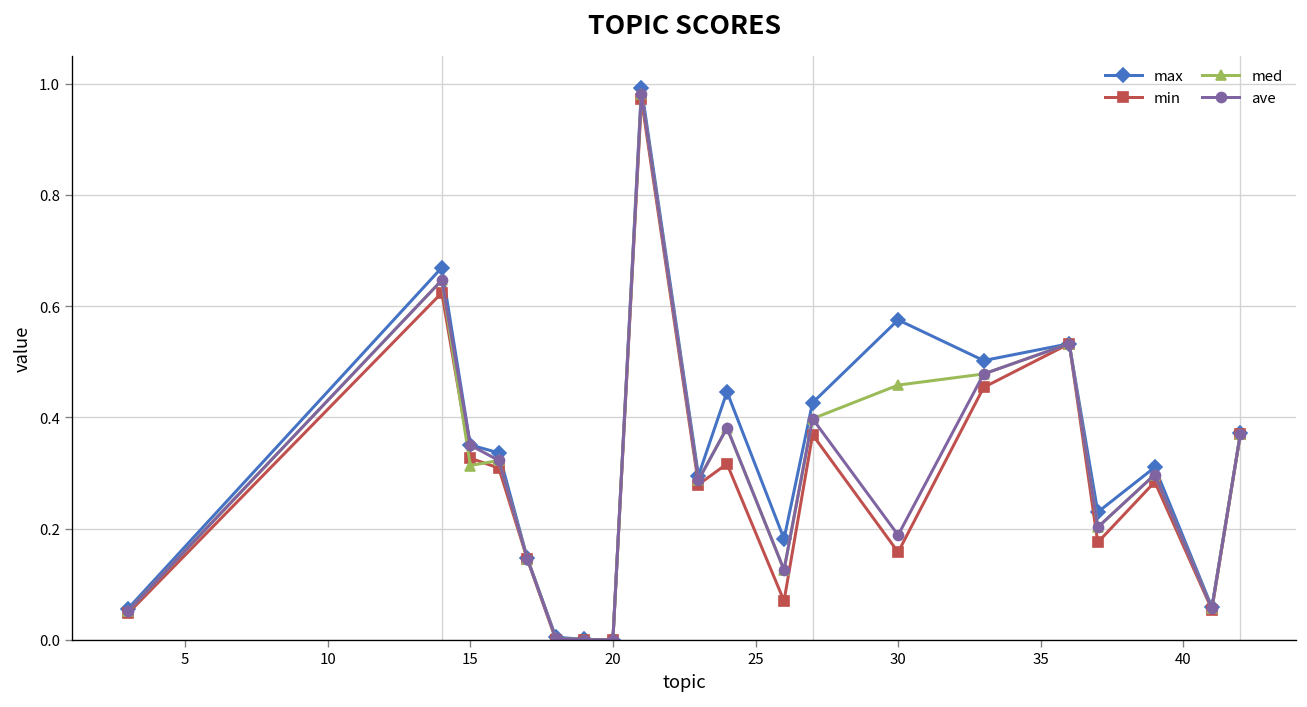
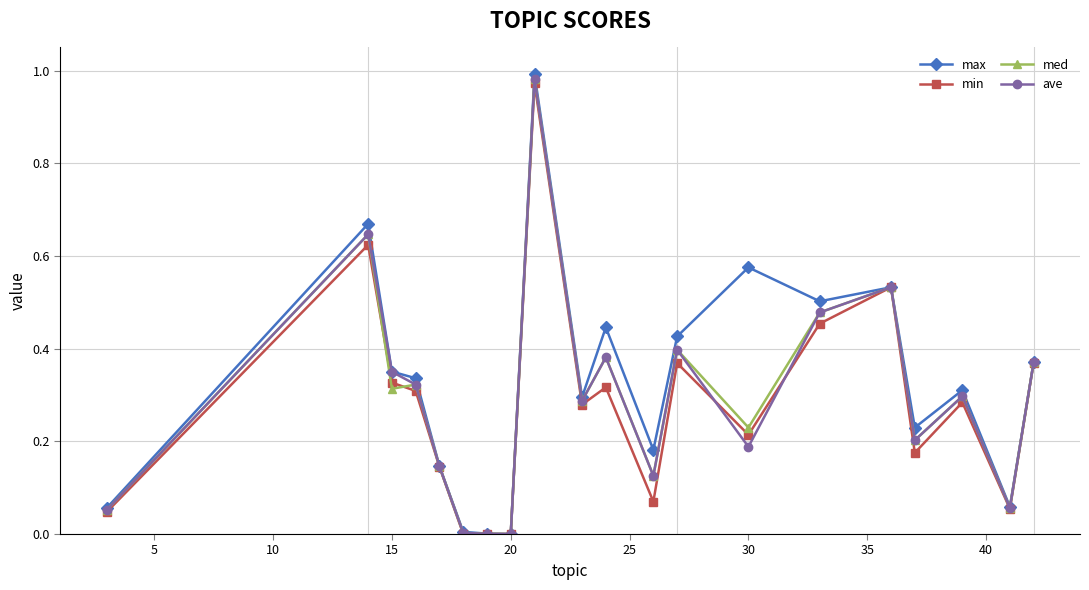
min, 30: 0.16 -> 0.21
med, 30: 0.46 -> 0.23
